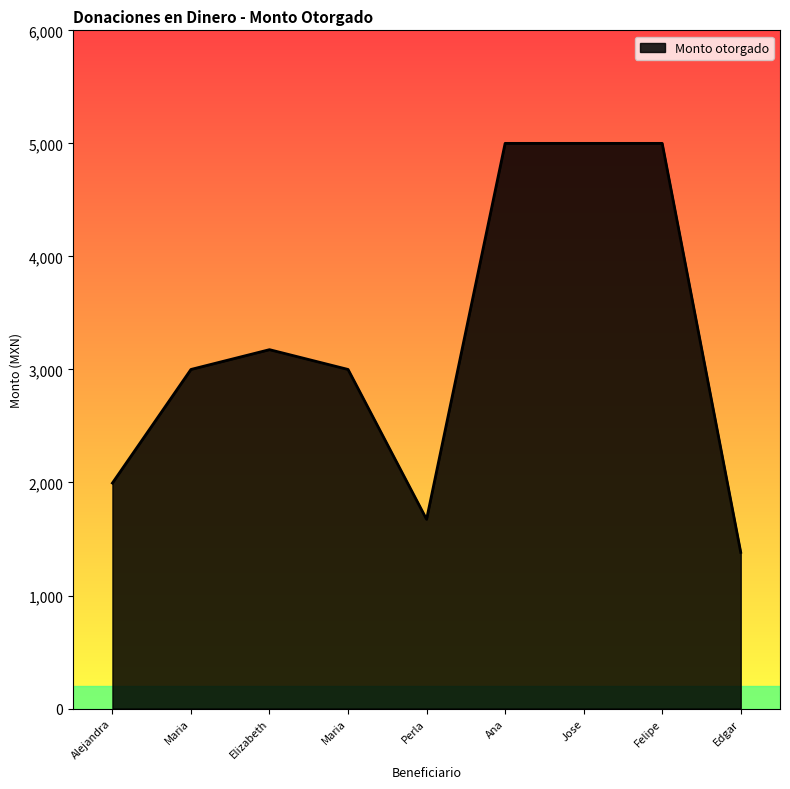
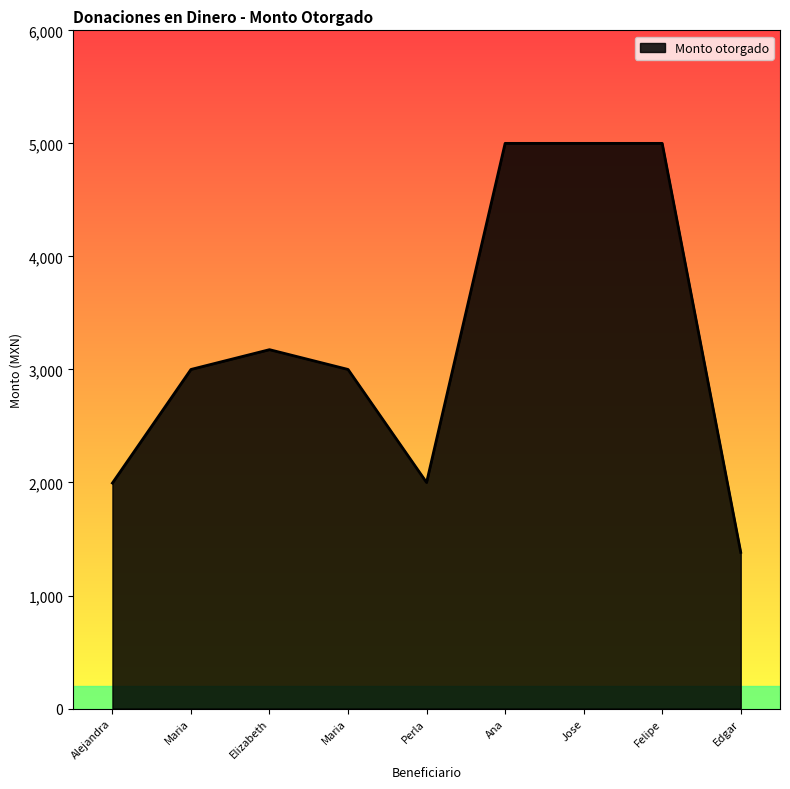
Perla: 1,670 -> 2,000
